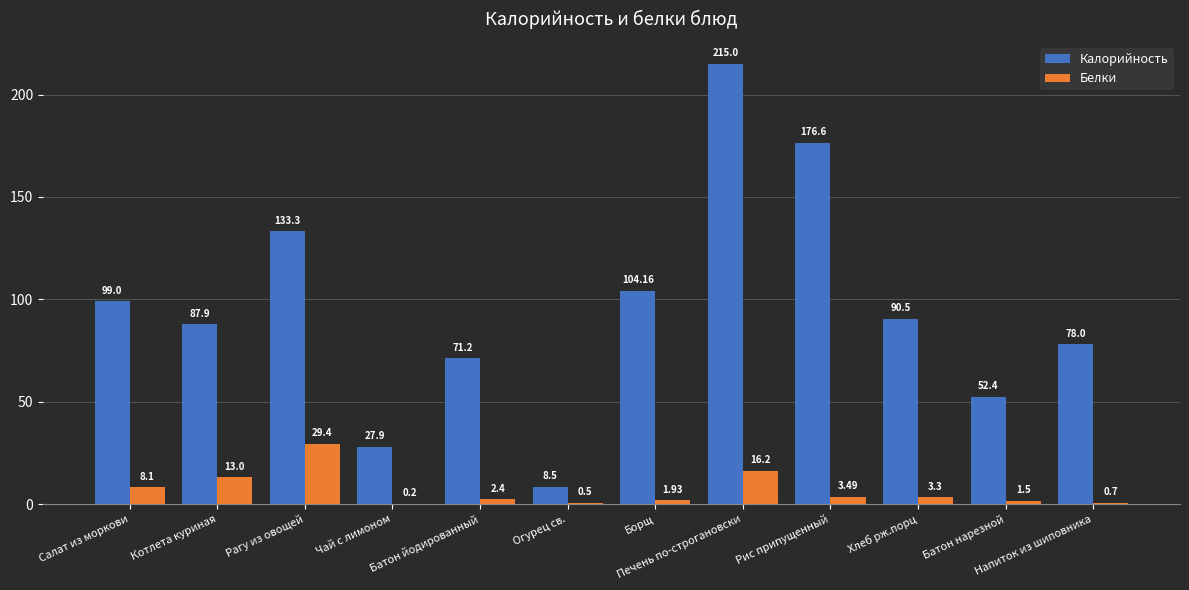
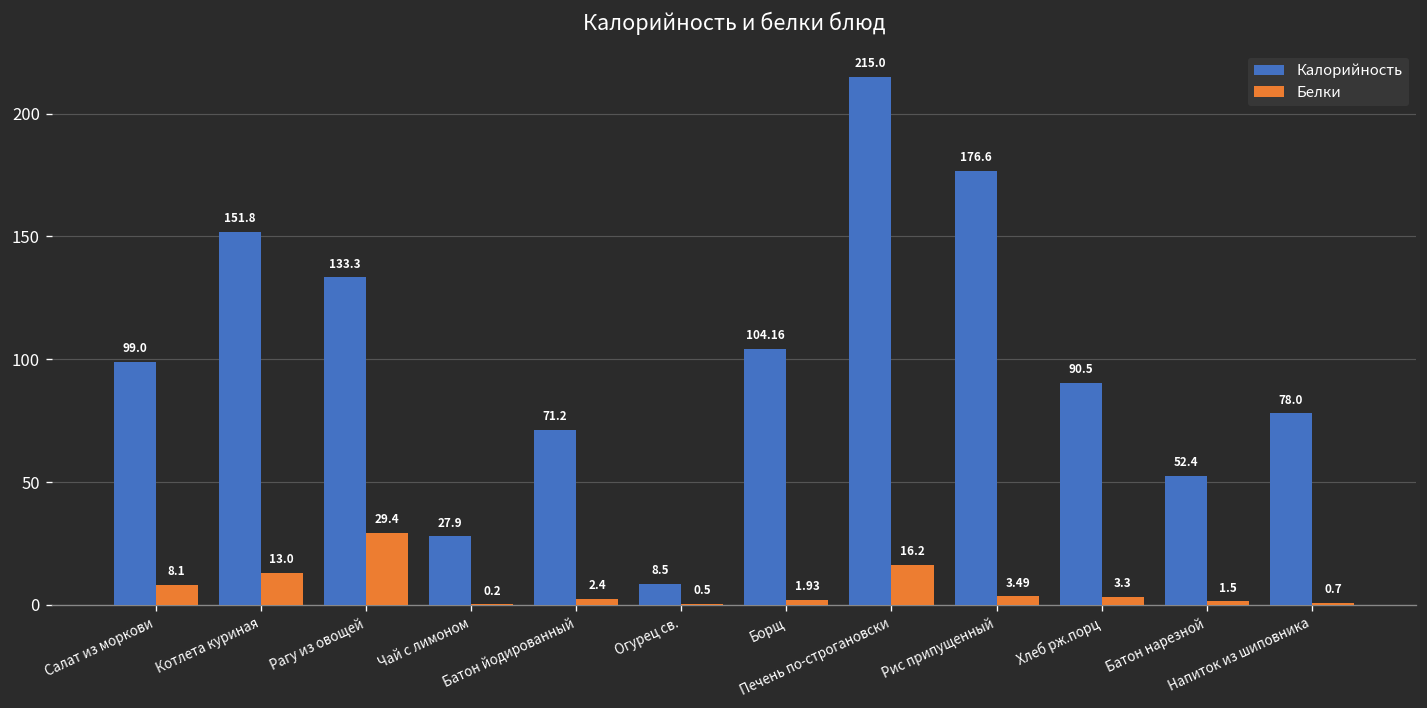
Калорийность, Котлета куриная: 87.9 -> 151.8
